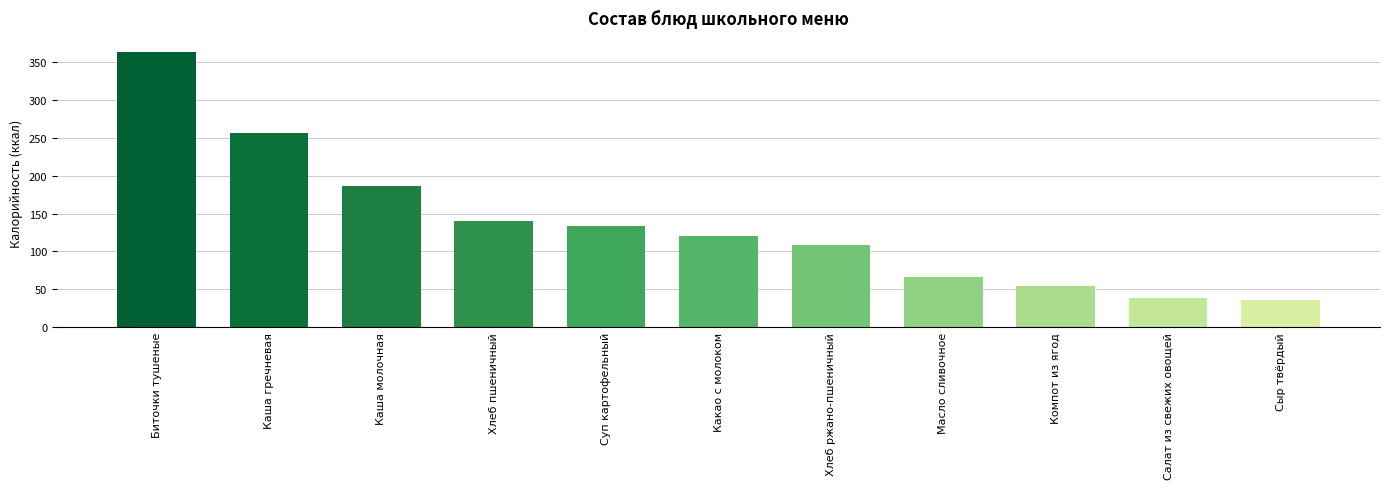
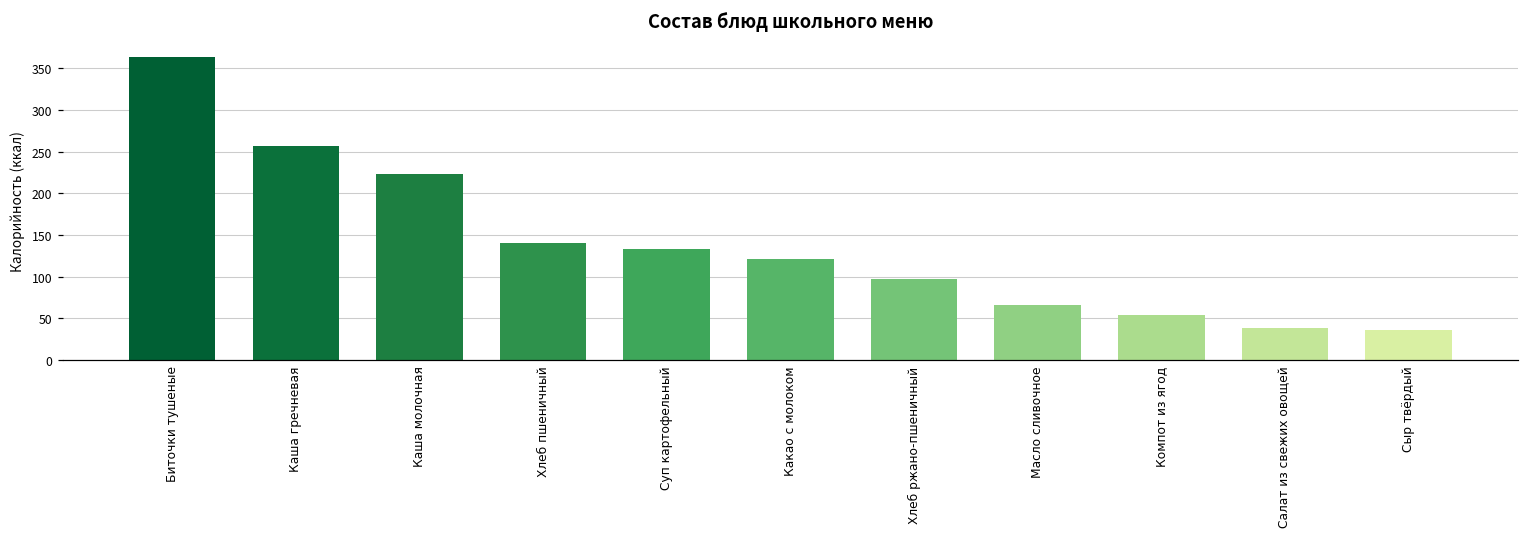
Каша молочная: 190 -> 220
Хлеб ржано-пшеничный: 110 -> 100
